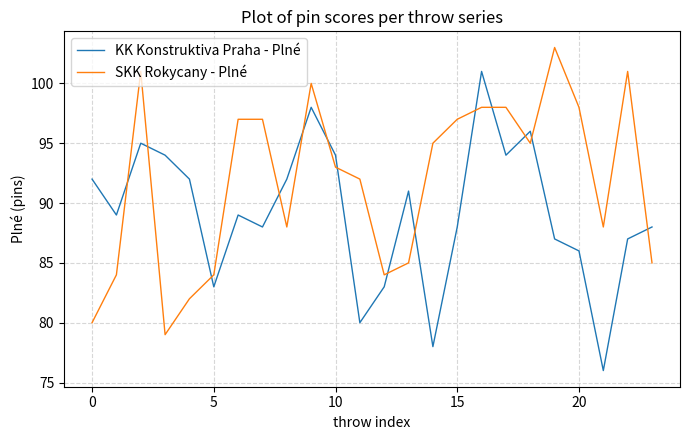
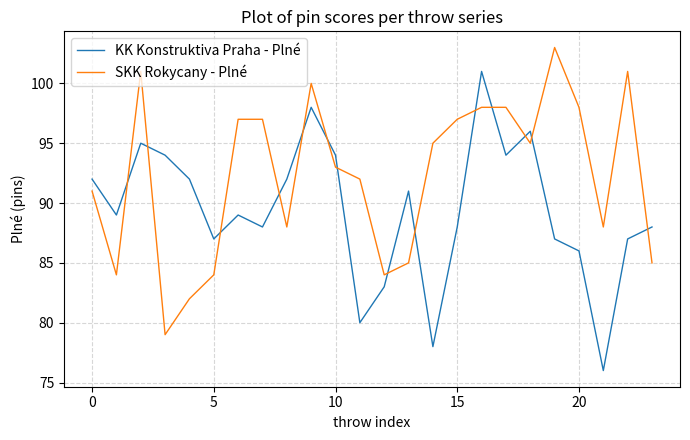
SKK Rokycany - Plné, 0: 80 -> 91
KK Konstruktiva Praha - Plné, 5: 83 -> 87
